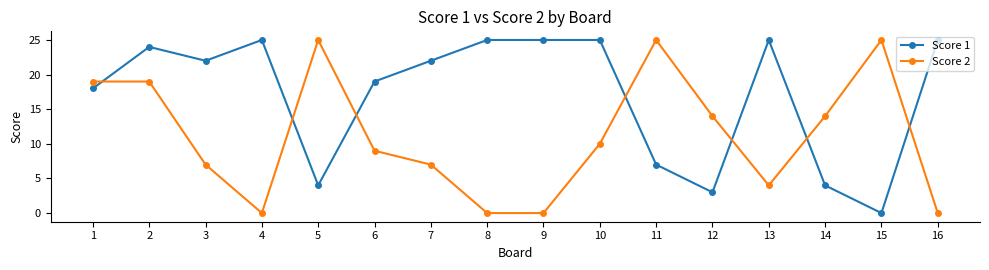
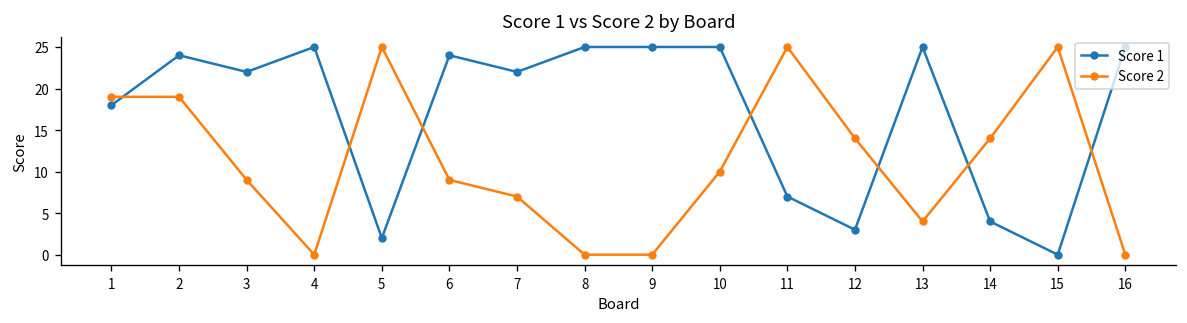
Score 2, 3: 7 -> 9
Score 1, 5: 4 -> 2
Score 1, 6: 19 -> 24
